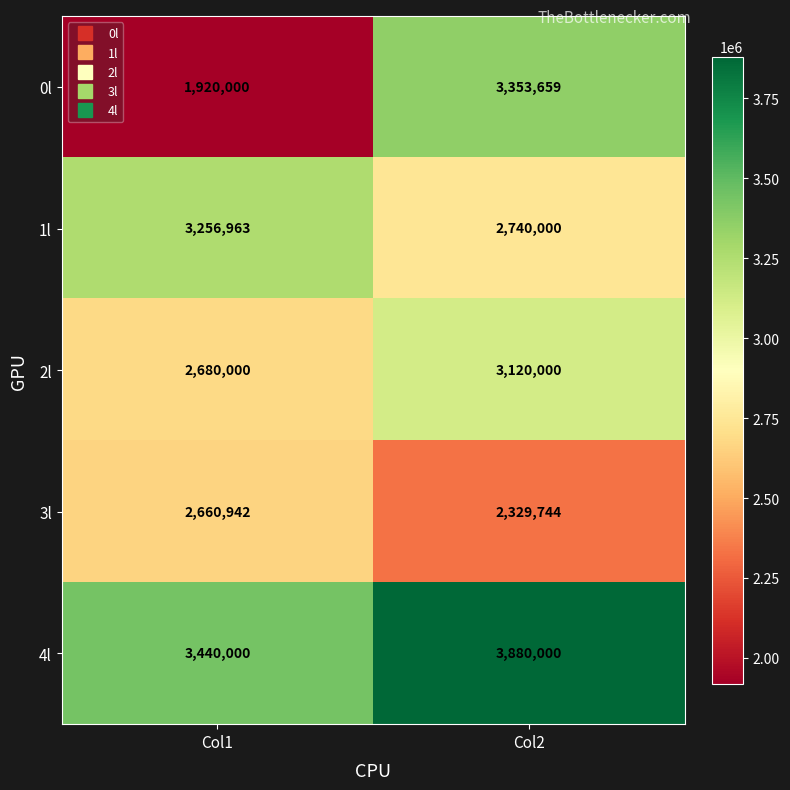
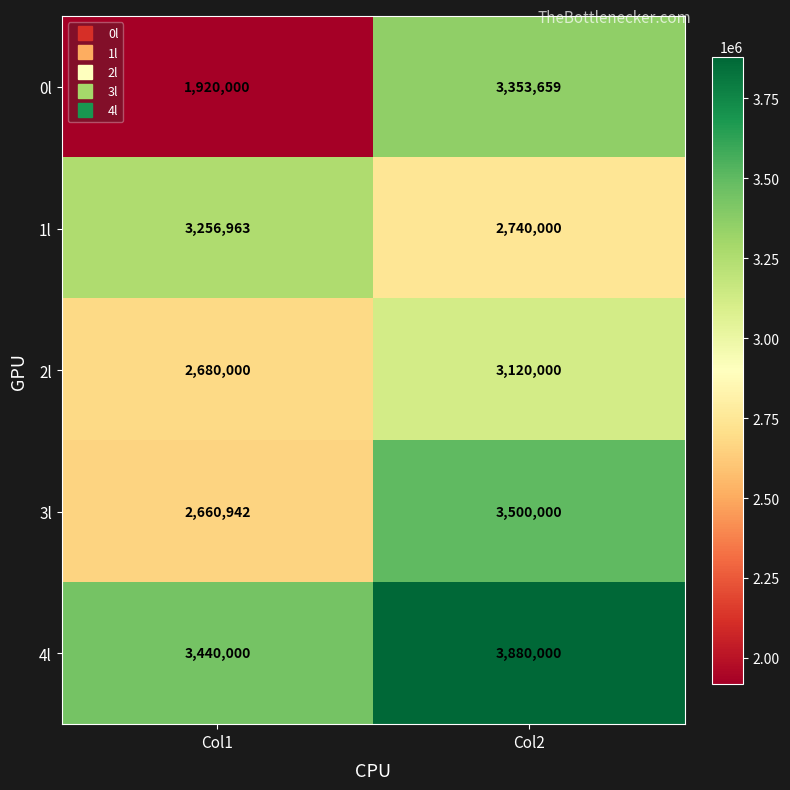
3l, Col2: 2,329,744 -> 3,500,000
